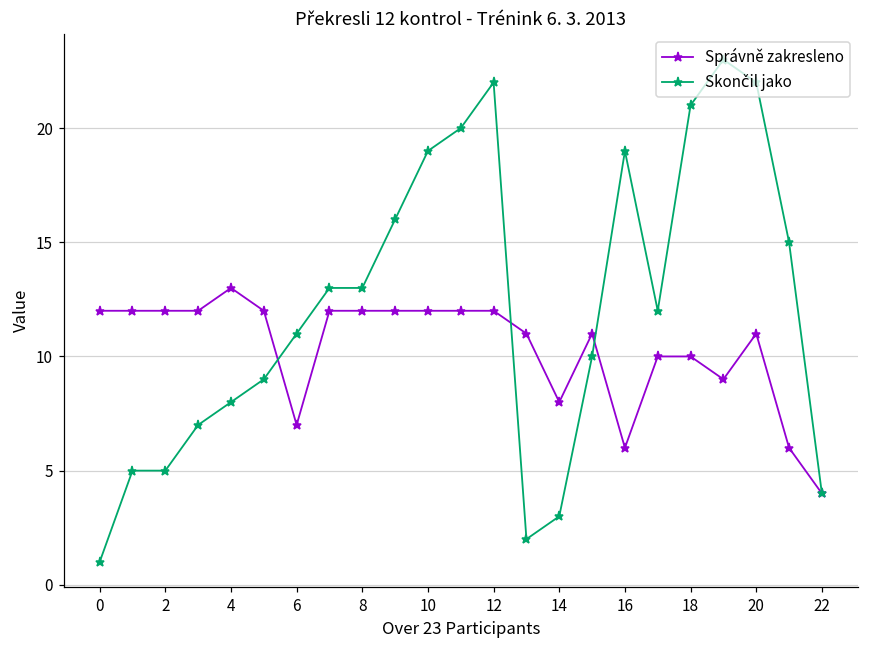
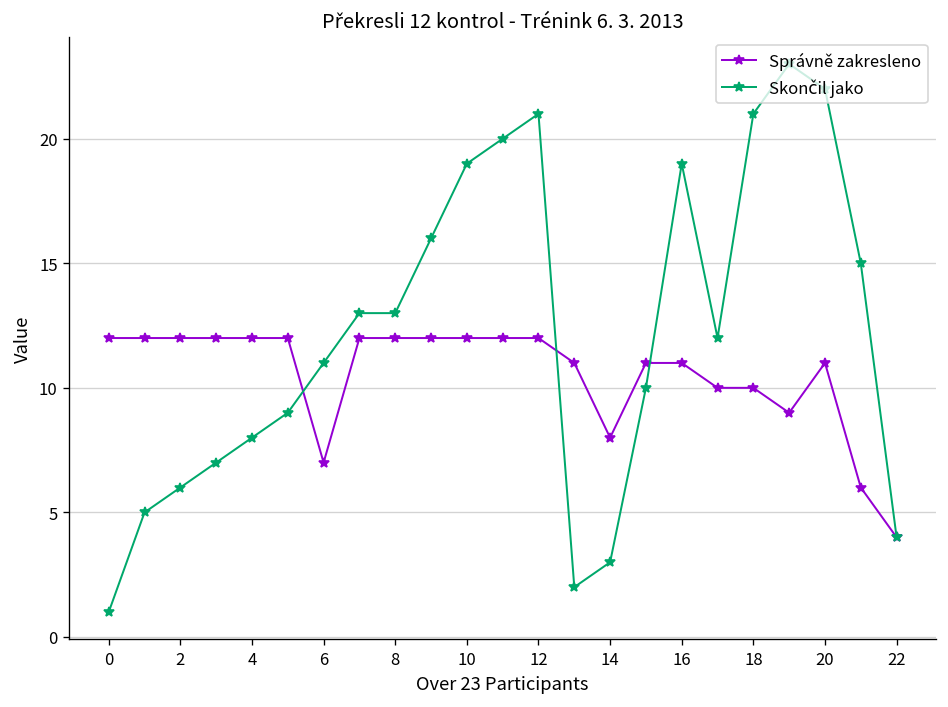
Skončil jako, 2: 5 -> 6
Správně zakresleno, 4: 13 -> 12
Skončil jako, 12: 22 -> 21
Správně zakresleno, 16: 6 -> 11
